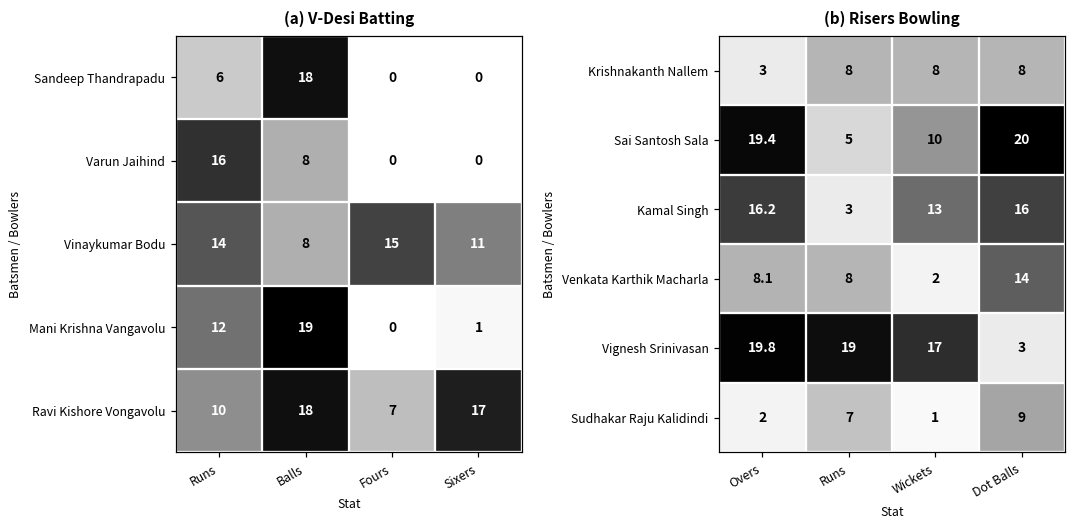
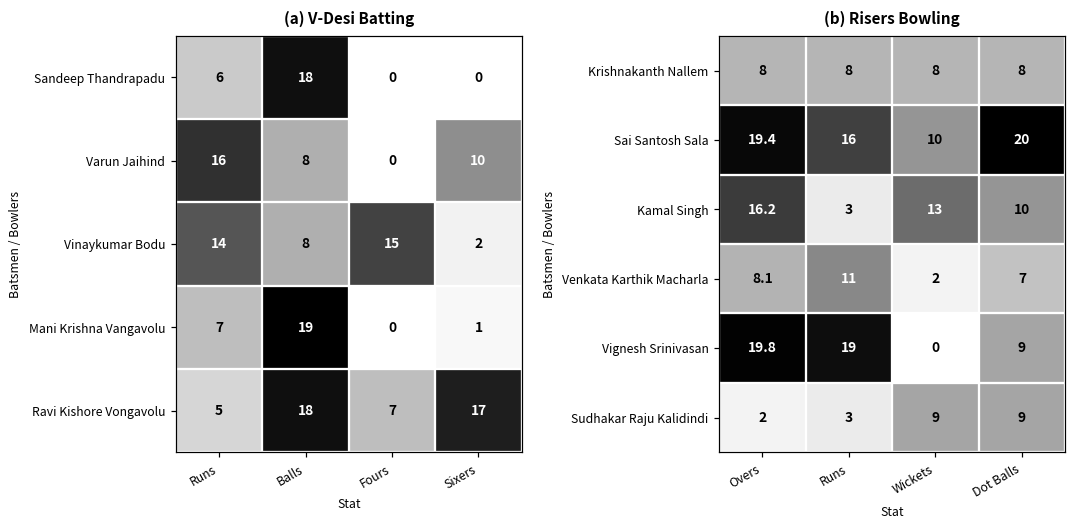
(a) V-Desi Batting, Varun Jaihind, Sixers: 0 -> 10
(a) V-Desi Batting, Vinaykumar Bodu, Sixers: 11 -> 2
(a) V-Desi Batting, Mani Krishna Vangavolu, Runs: 12 -> 7
(a) V-Desi Batting, Ravi Kishore Vongavolu, Runs: 10 -> 5
(b) Risers Bowling, Krishnakanth Nallem, Overs: 3 -> 8
(b) Risers Bowling, Sai Santosh Sala, Runs: 5 -> 16
(b) Risers Bowling, Kamal Singh, Dot Balls: 16 -> 10
(b) Risers Bowling, Venkata Karthik Macharla, Runs: 8 -> 11
(b) Risers Bowling, Venkata Karthik Macharla, Dot Balls: 14 -> 7
(b) Risers Bowling, Vignesh Srinivasan, Wickets: 17 -> 0
(b) Risers Bowling, Vignesh Srinivasan, Dot Balls: 3 -> 9
(b) Risers Bowling, Sudhakar Raju Kalidindi, Runs: 7 -> 3
(b) Risers Bowling, Sudhakar Raju Kalidindi, Wickets: 1 -> 9
